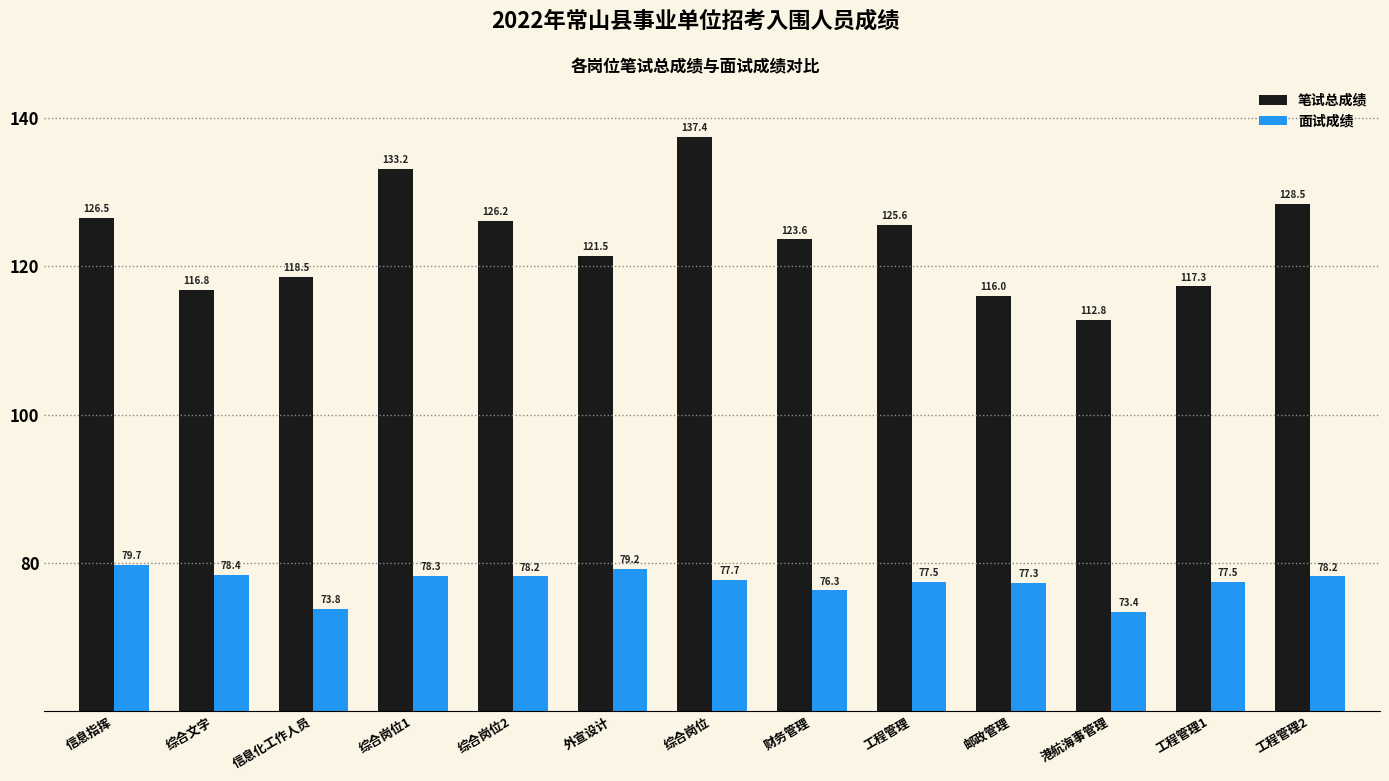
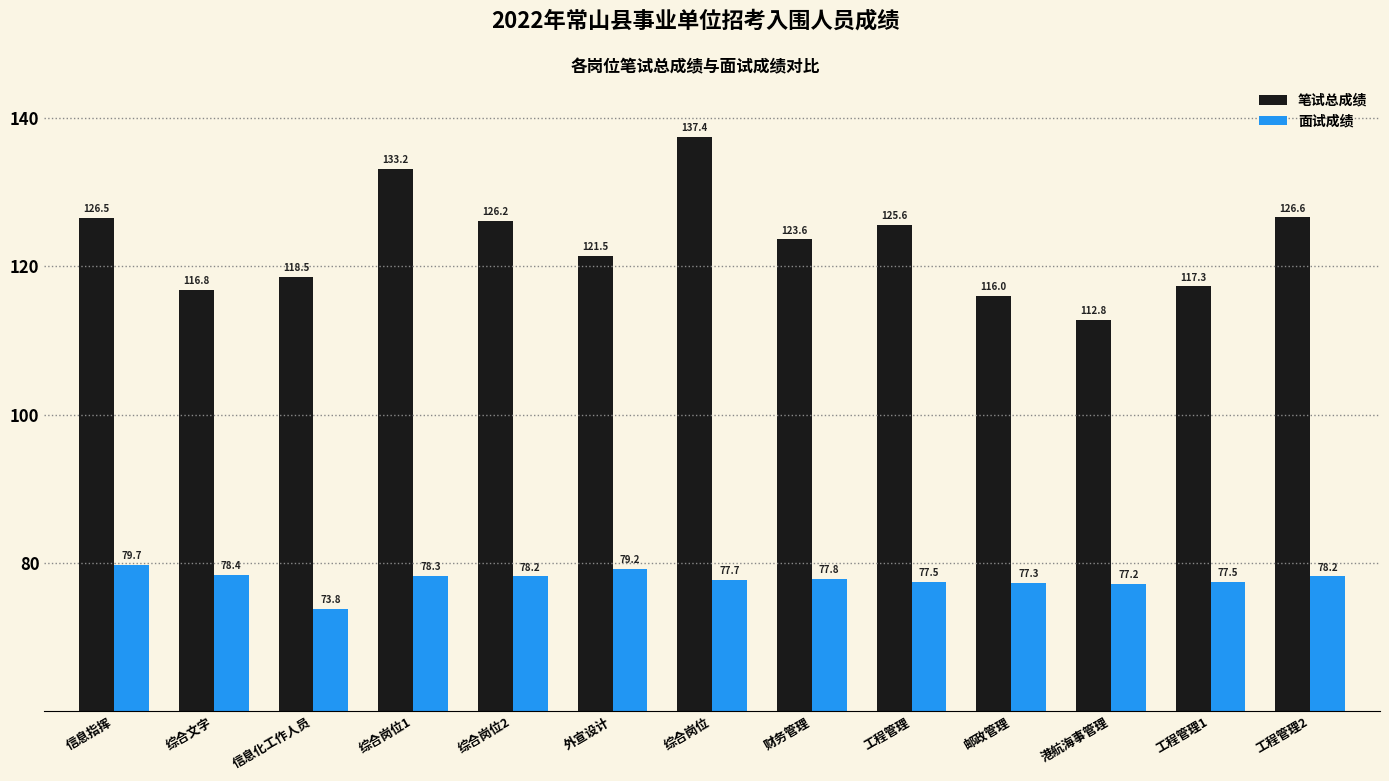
面试成绩, 财务管理: 76.3 -> 77.8
面试成绩, 港航海事管理: 73.4 -> 77.2
笔试总成绩, 工程管理2: 128.5 -> 126.6
